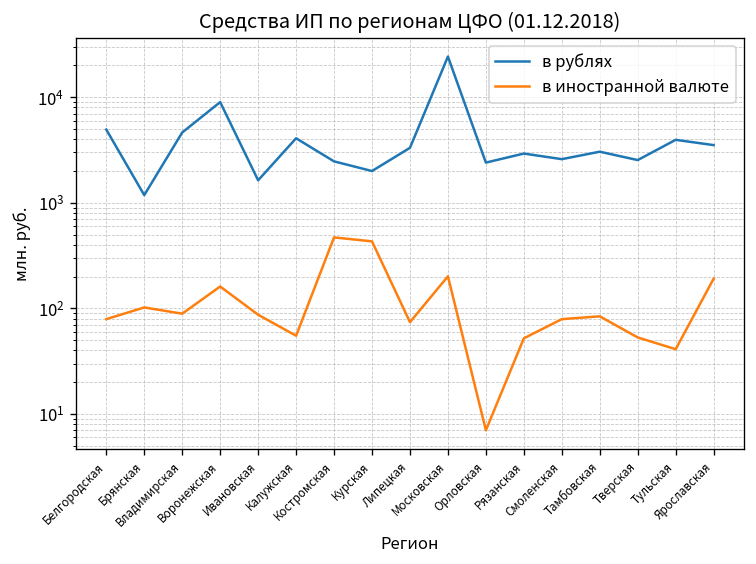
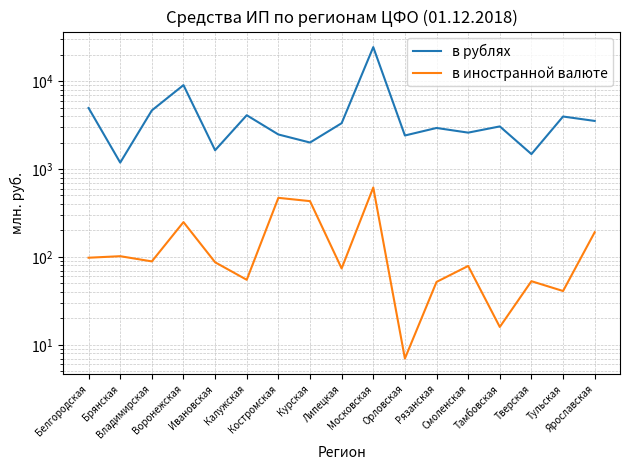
в иностранной валюте, Белгородская: 80 -> 100
в иностранной валюте, Воронежская: 160 -> 250
в иностранной валюте, Московская: 200 -> 600
в иностранной валюте, Тамбовская: 80 -> 16
в рублях, Тверская: 2500 -> 1500
